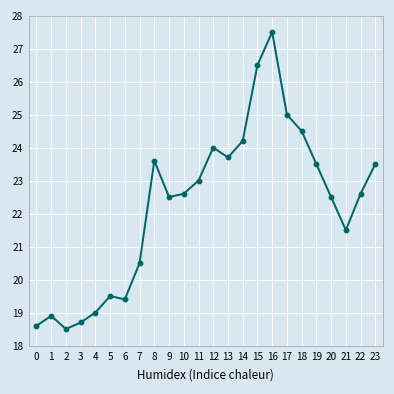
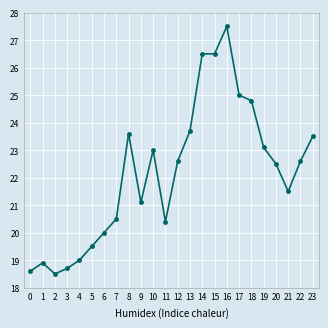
6: 19.4 -> 20.0
9: 22.5 -> 21.1
10: 22.6 -> 23.0
11: 23.0 -> 20.4
12: 24.0 -> 22.6
14: 24.2 -> 26.5
18: 24.5 -> 24.8
19: 23.5 -> 23.1
